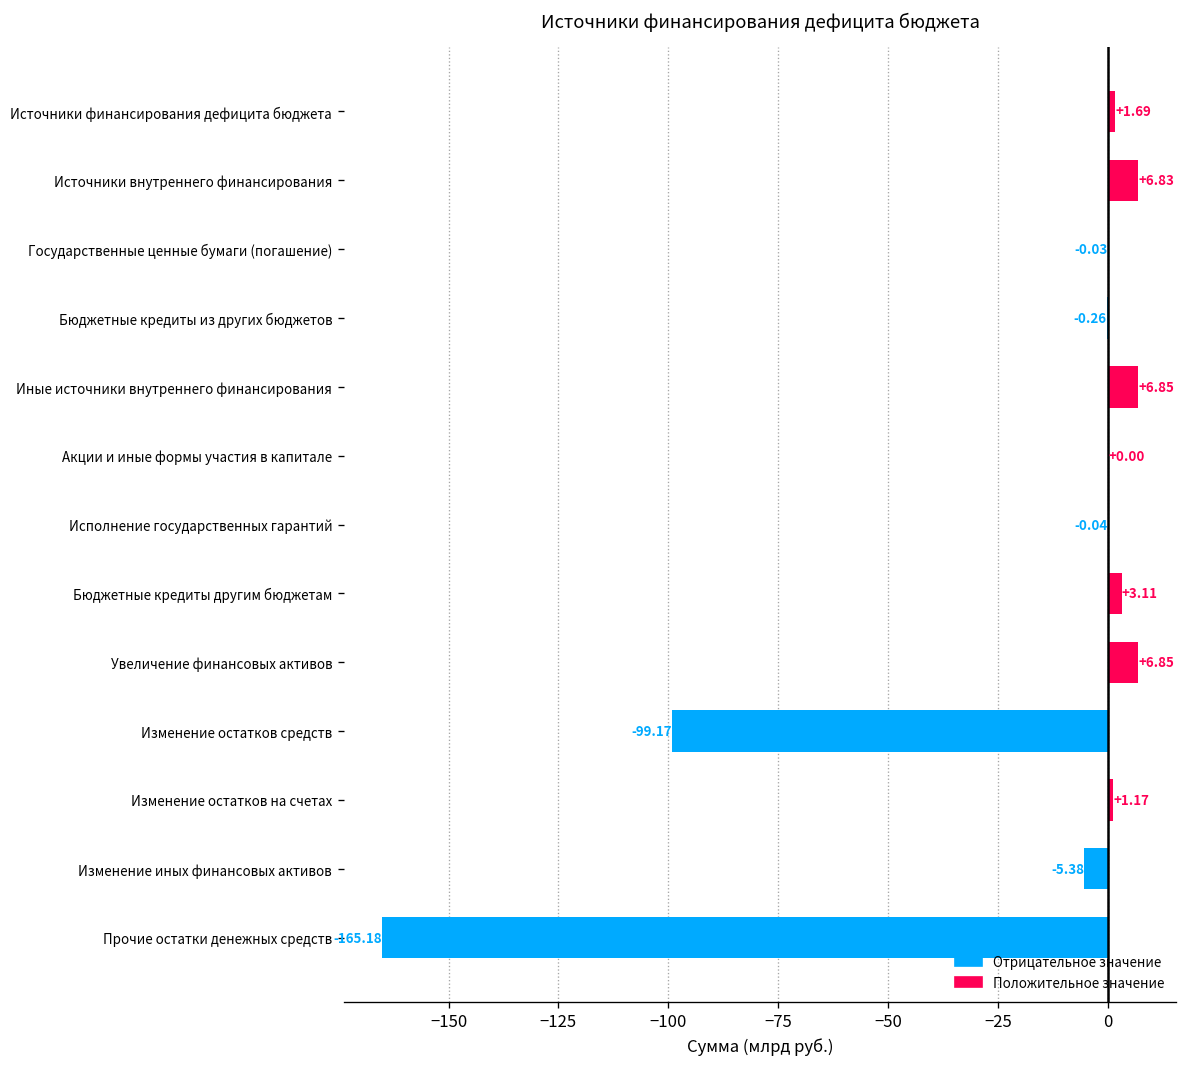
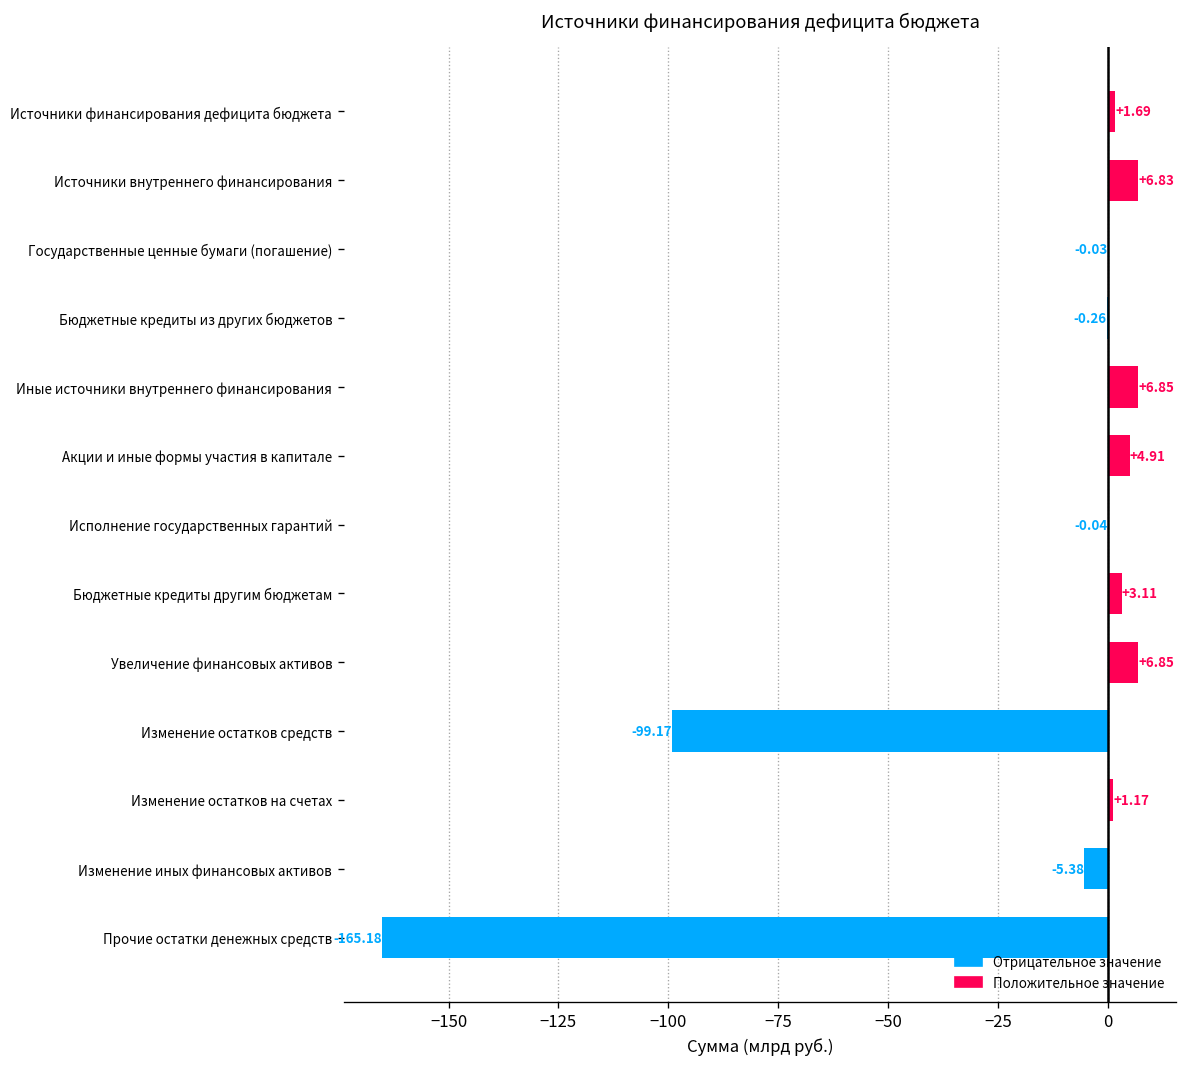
Акции и иные формы участия в капитале: +0.00 -> +4.91
